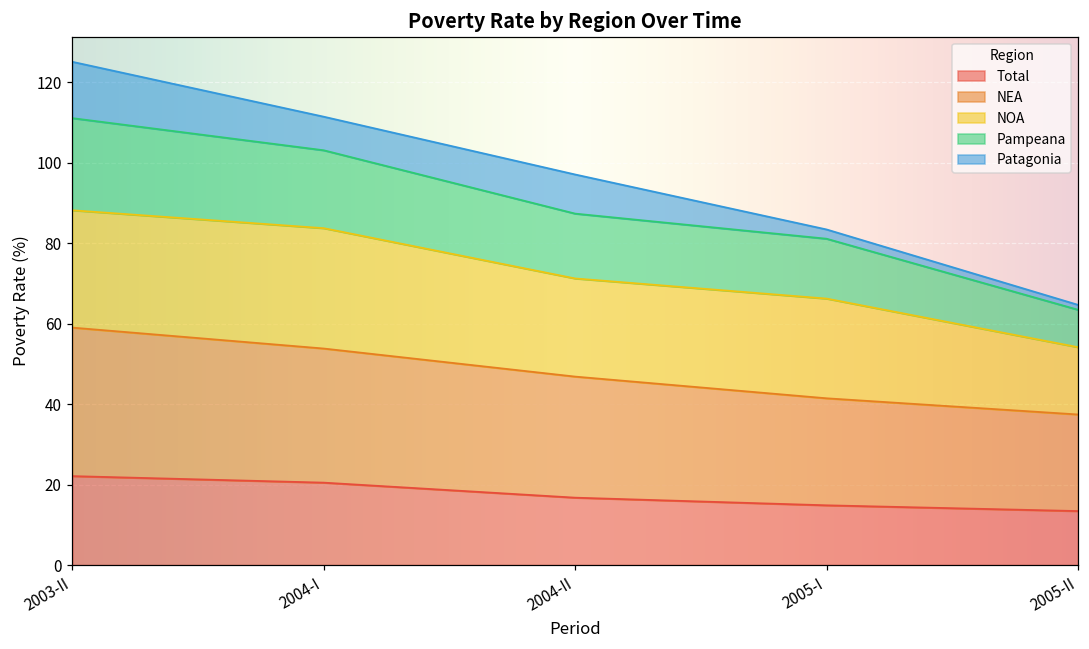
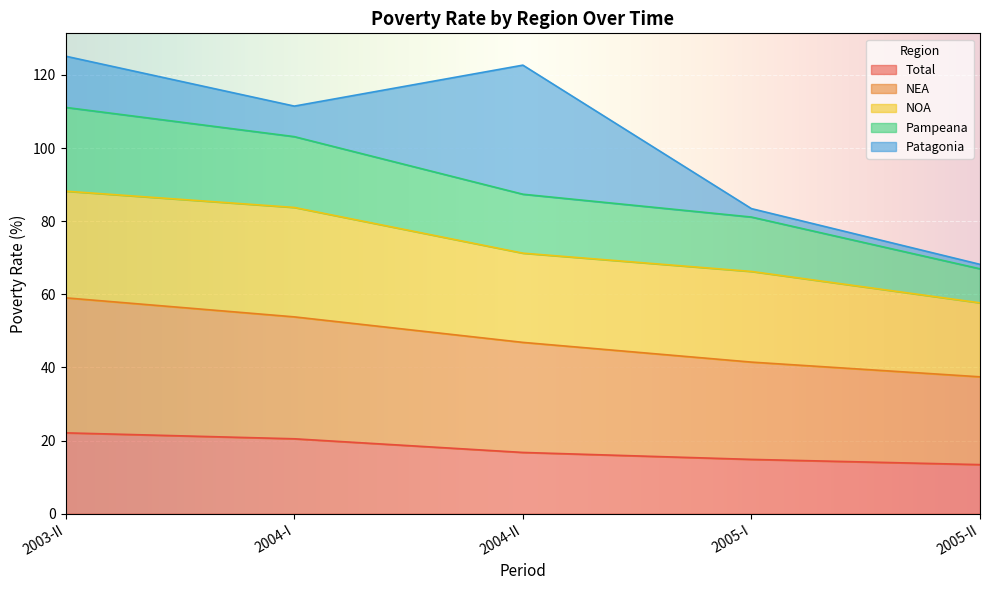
Patagonia, 2004-II: 10 -> 35
NOA, 2005-II: 17 -> 20
